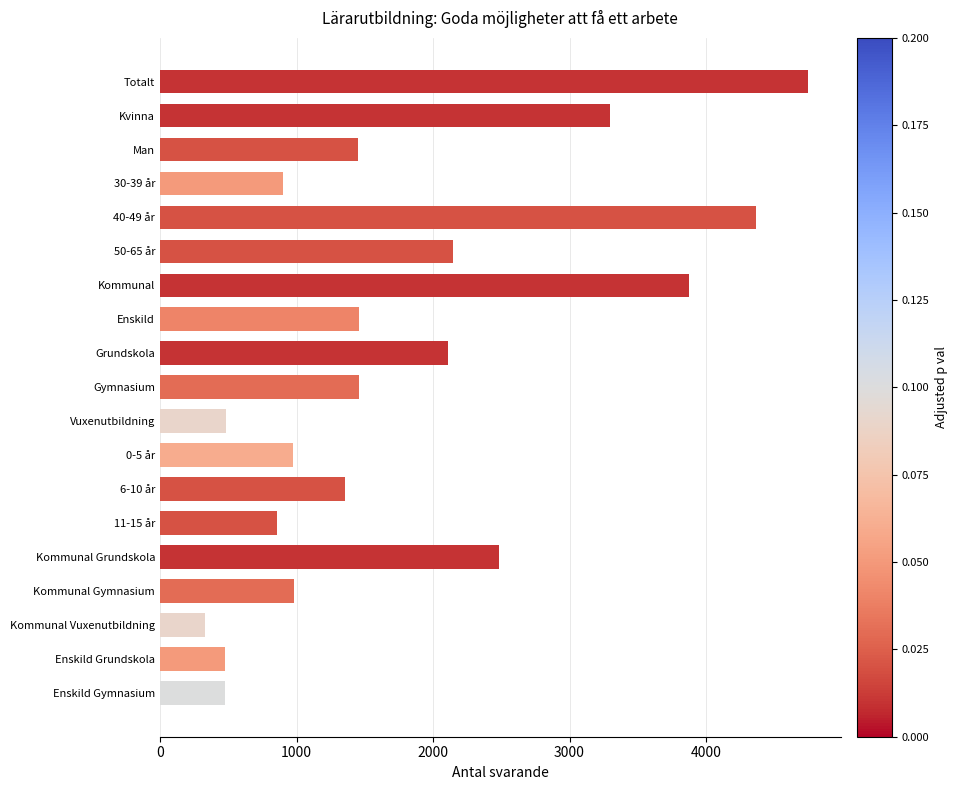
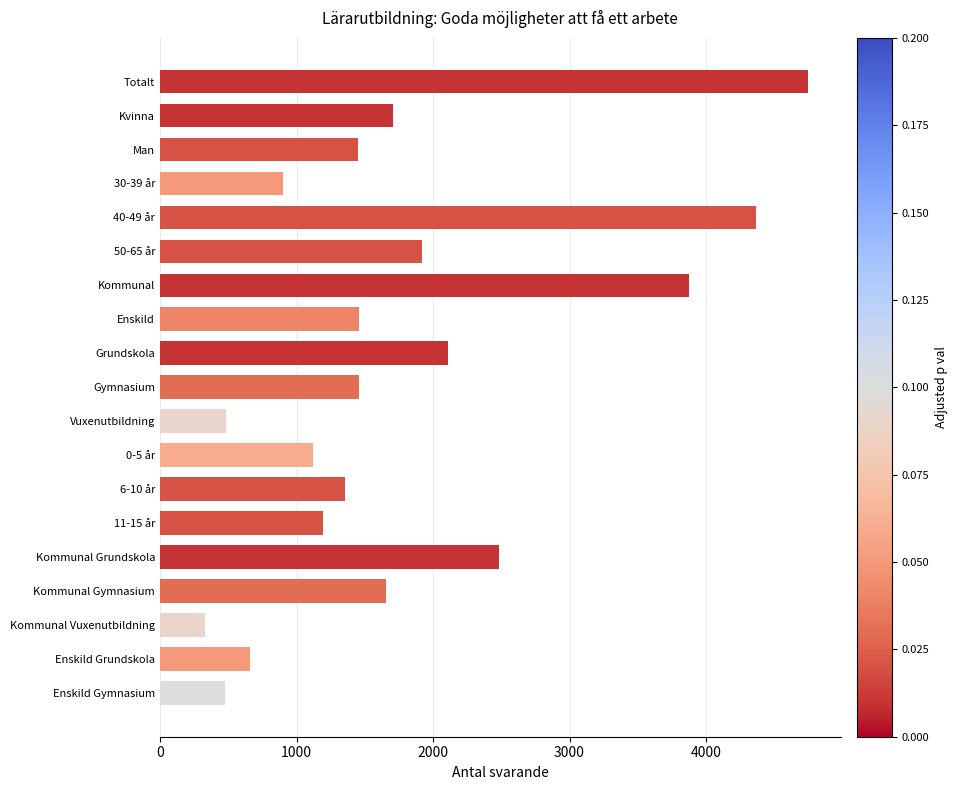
Kvinna: 3300 -> 1710
50-65 år: 2150 -> 1920
0-5 år: 970 -> 1120
11-15 år: 860 -> 1200
Kommunal Gymnasium: 990 -> 1660
Enskild Grundskola: 480 -> 660
